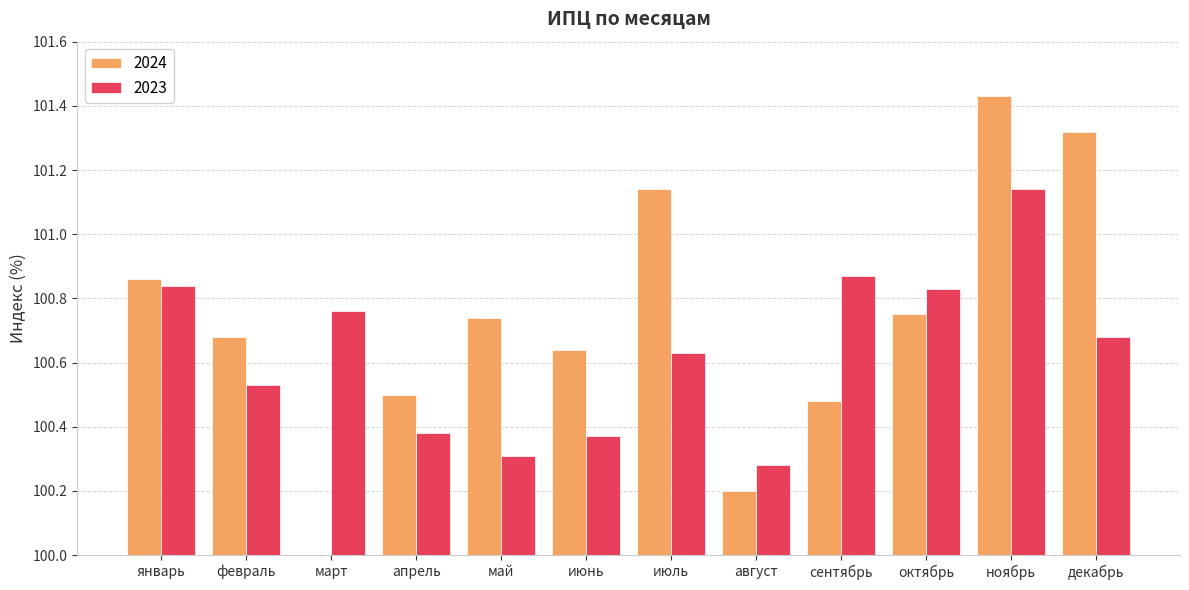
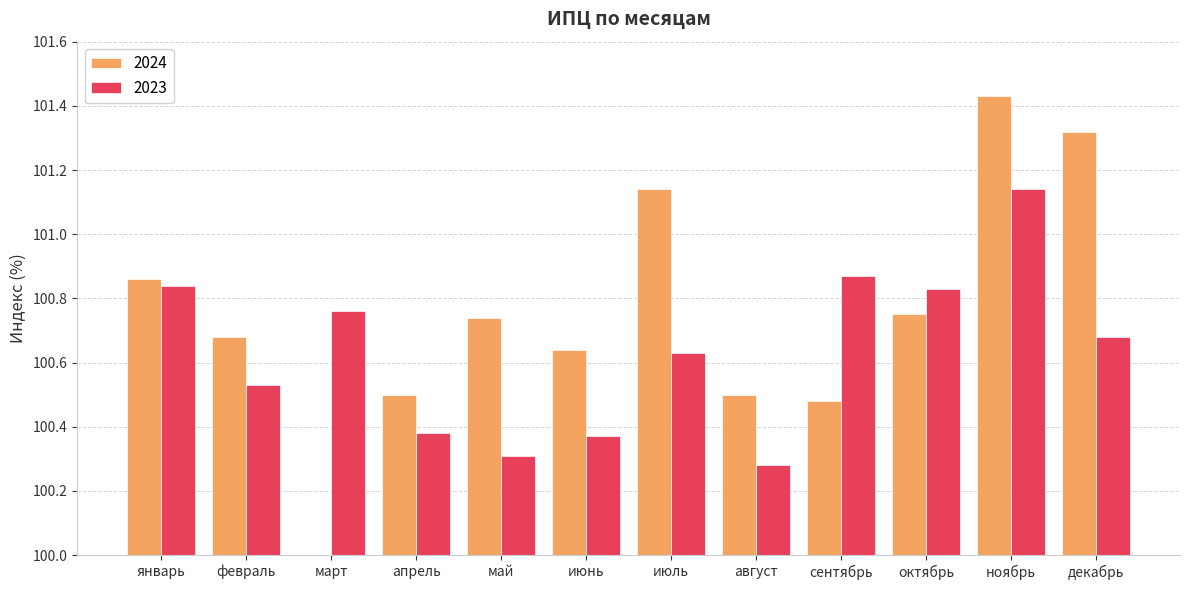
2024, август: 100.2 -> 100.5
